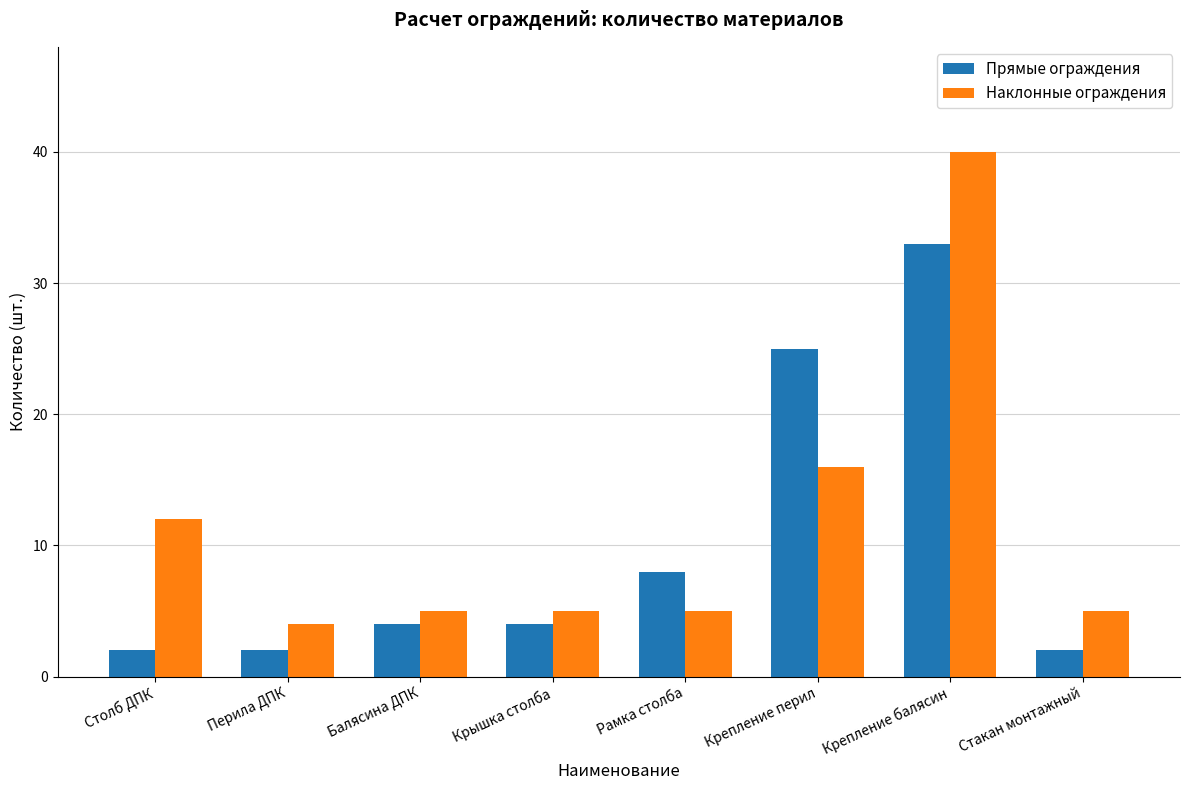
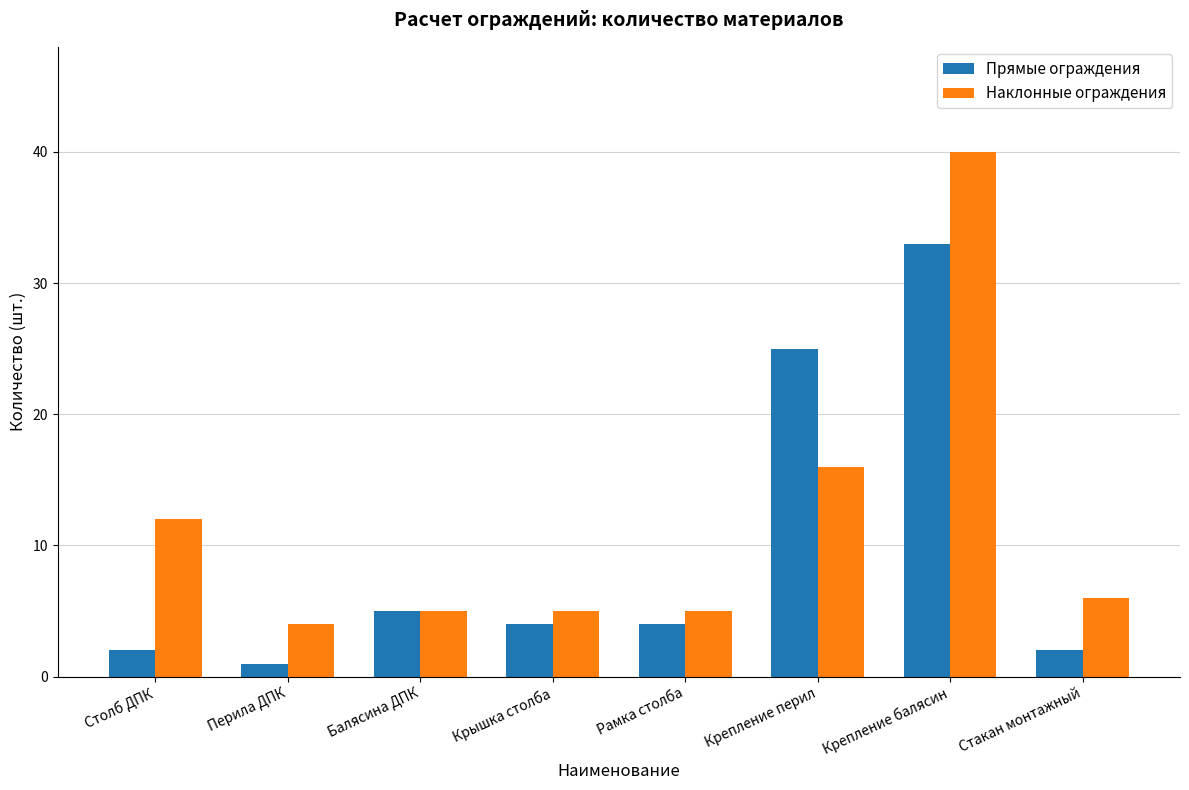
Прямые ограждения, Перила ДПК: 2 -> 1
Прямые ограждения, Балясина ДПК: 4 -> 5
Прямые ограждения, Рамка столба: 8 -> 4
Наклонные ограждения, Стакан монтажный: 5 -> 6
